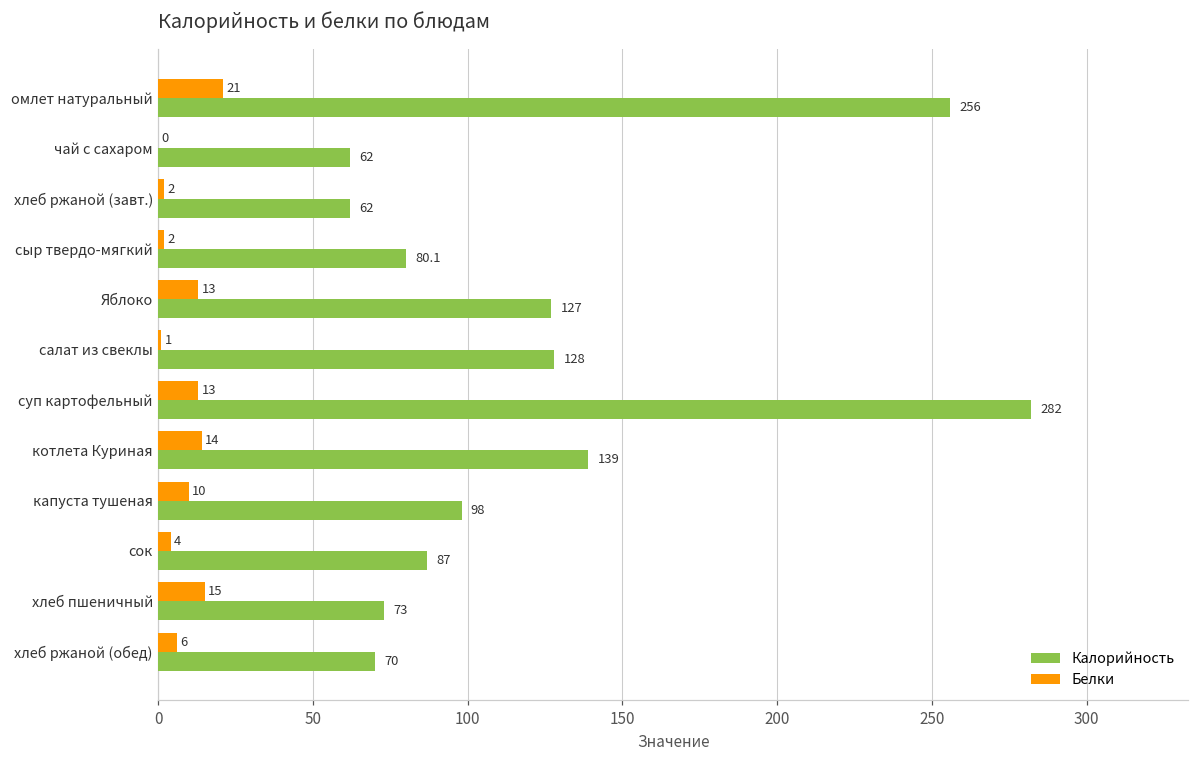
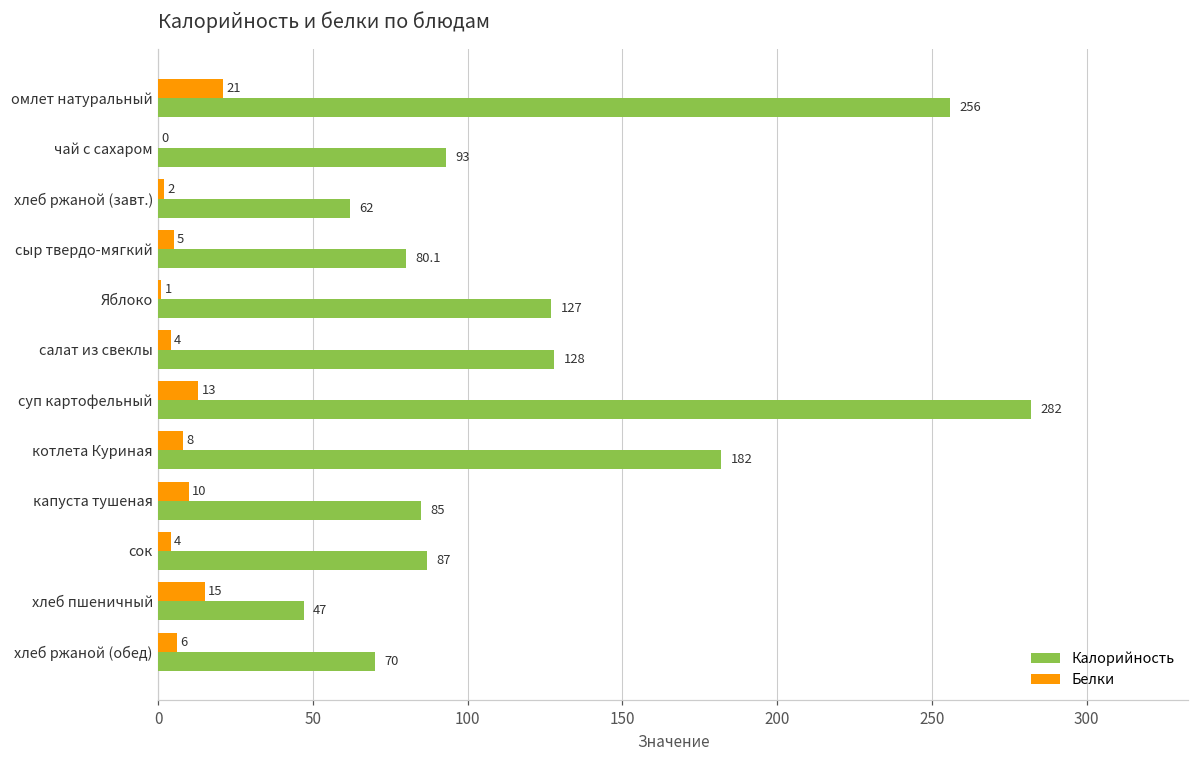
Калорийность, чай с сахаром: 62 -> 93
Белки, сыр твердо-мягкий: 2 -> 5
Белки, Яблоко: 13 -> 1
Белки, салат из свеклы: 1 -> 4
Белки, котлета Куриная: 14 -> 8
Калорийность, котлета Куриная: 139 -> 182
Калорийность, капуста тушеная: 98 -> 85
Калорийность, хлеб пшеничный: 73 -> 47
